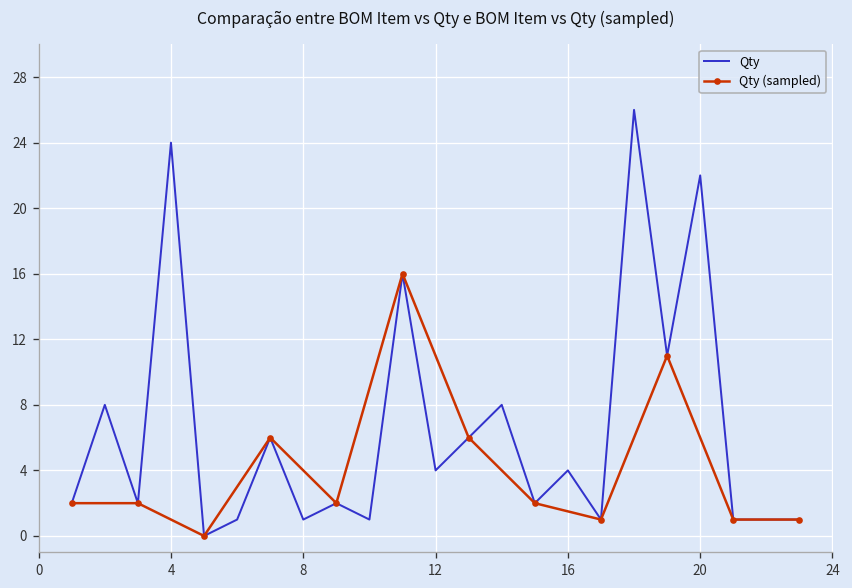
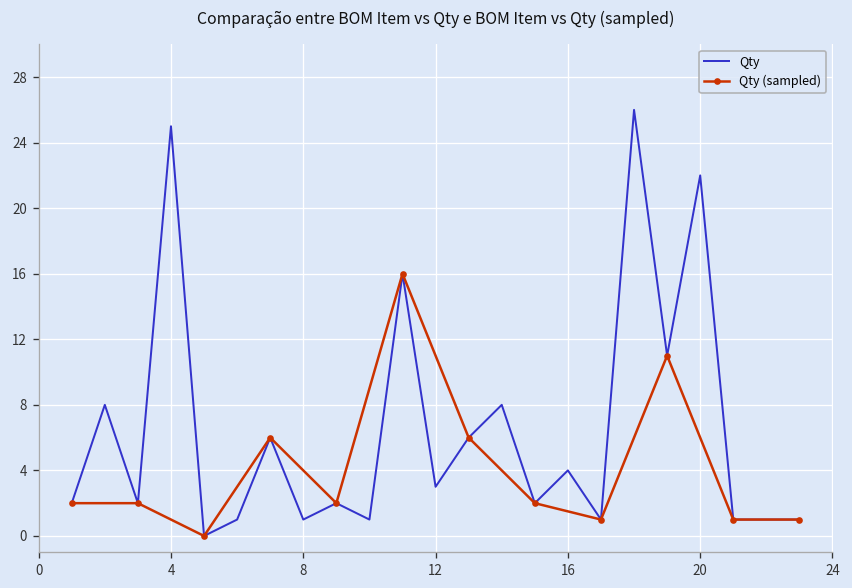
Qty, 4: 24 -> 25
Qty, 12: 4 -> 3
